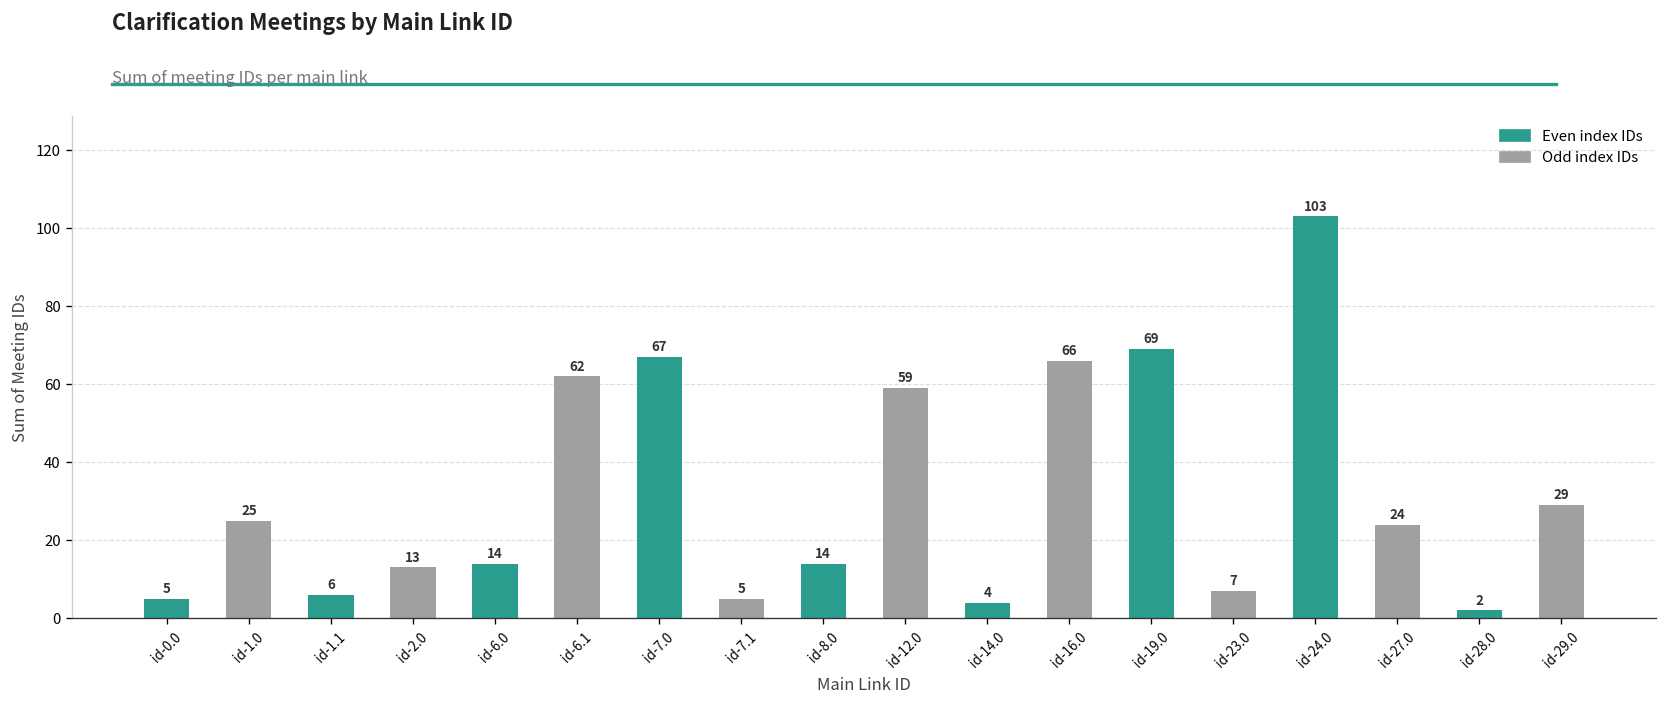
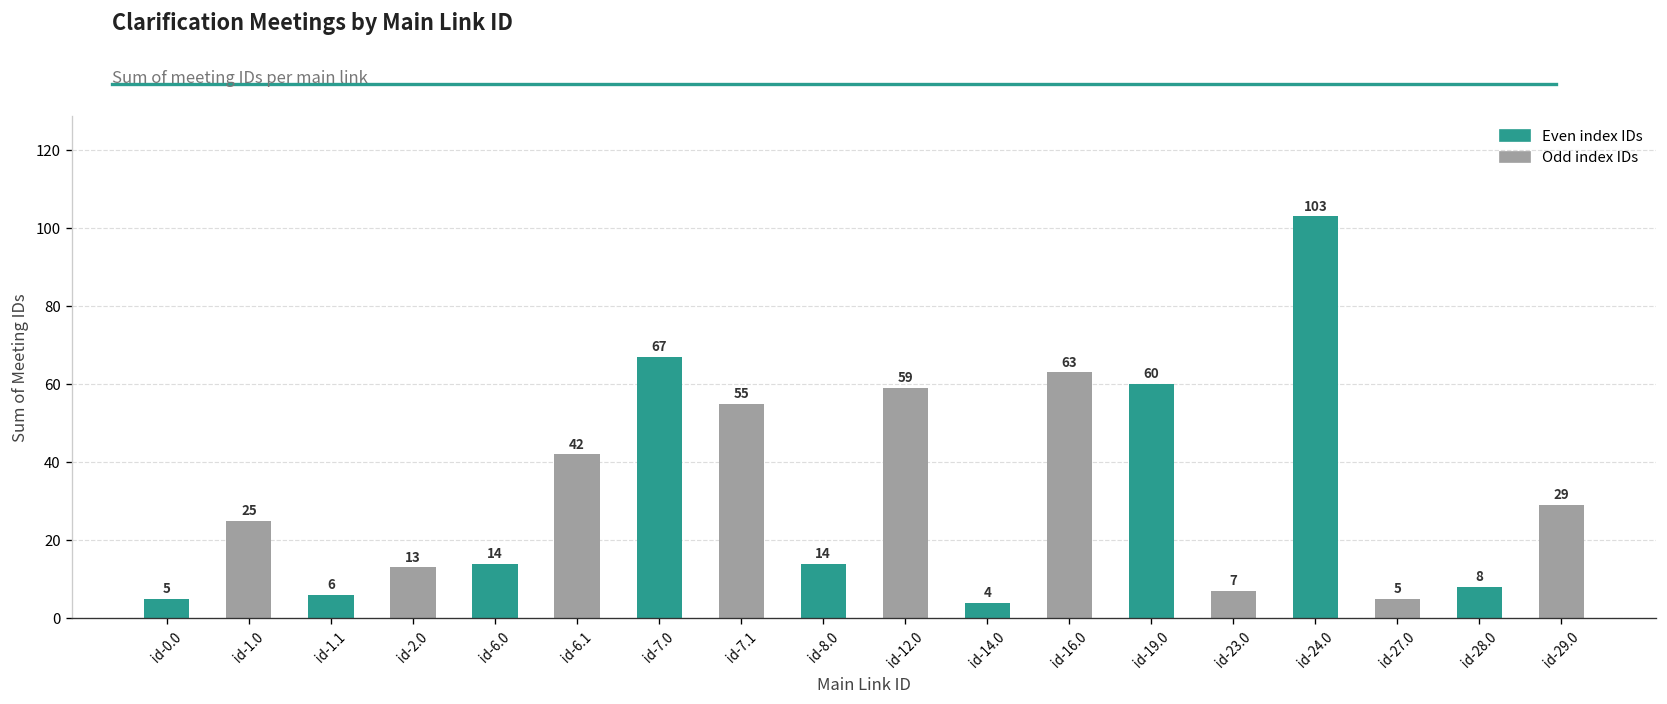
id-6.1: 62 -> 42
id-7.1: 5 -> 55
id-16.0: 66 -> 63
id-19.0: 69 -> 60
id-27.0: 24 -> 5
id-28.0: 2 -> 8
